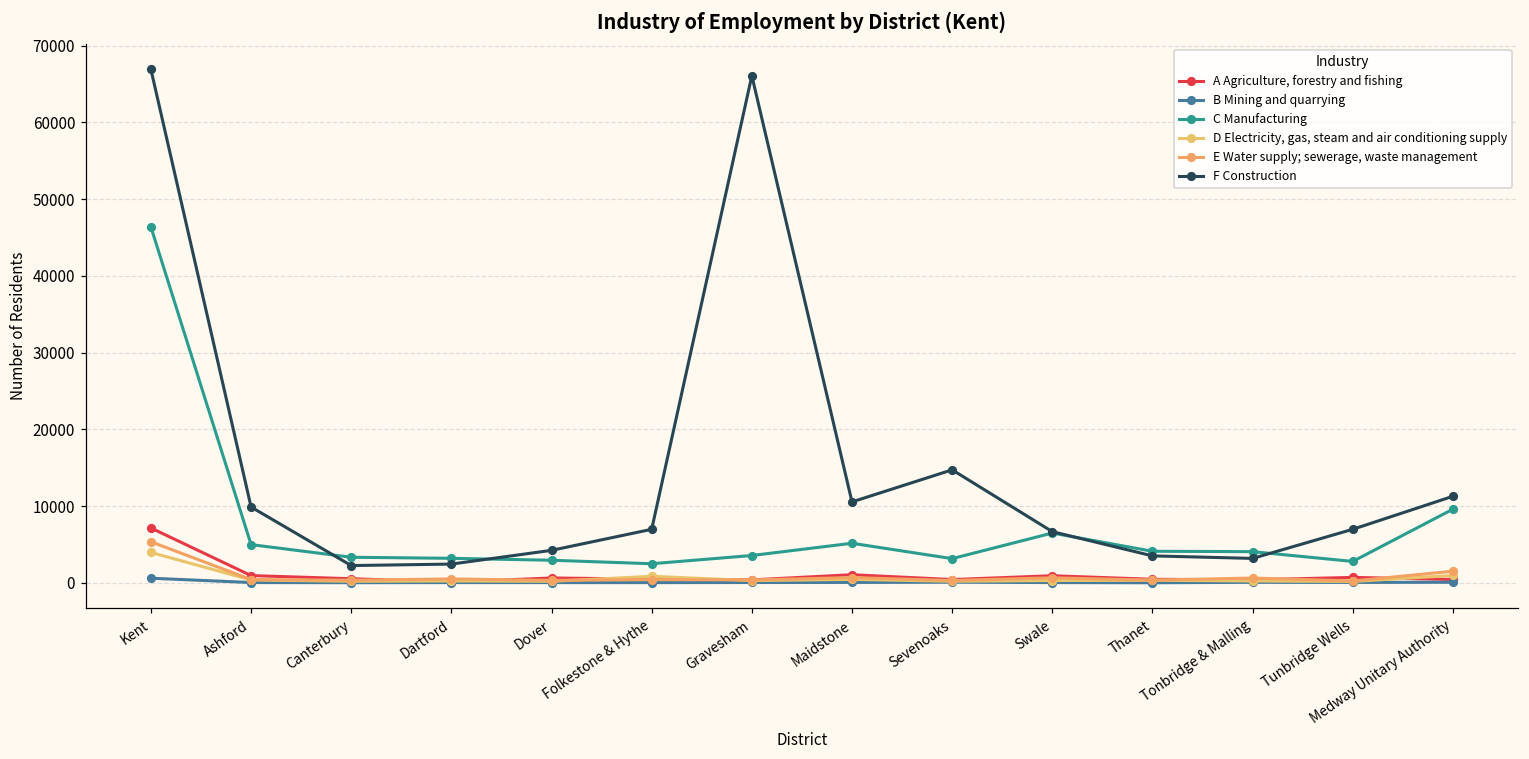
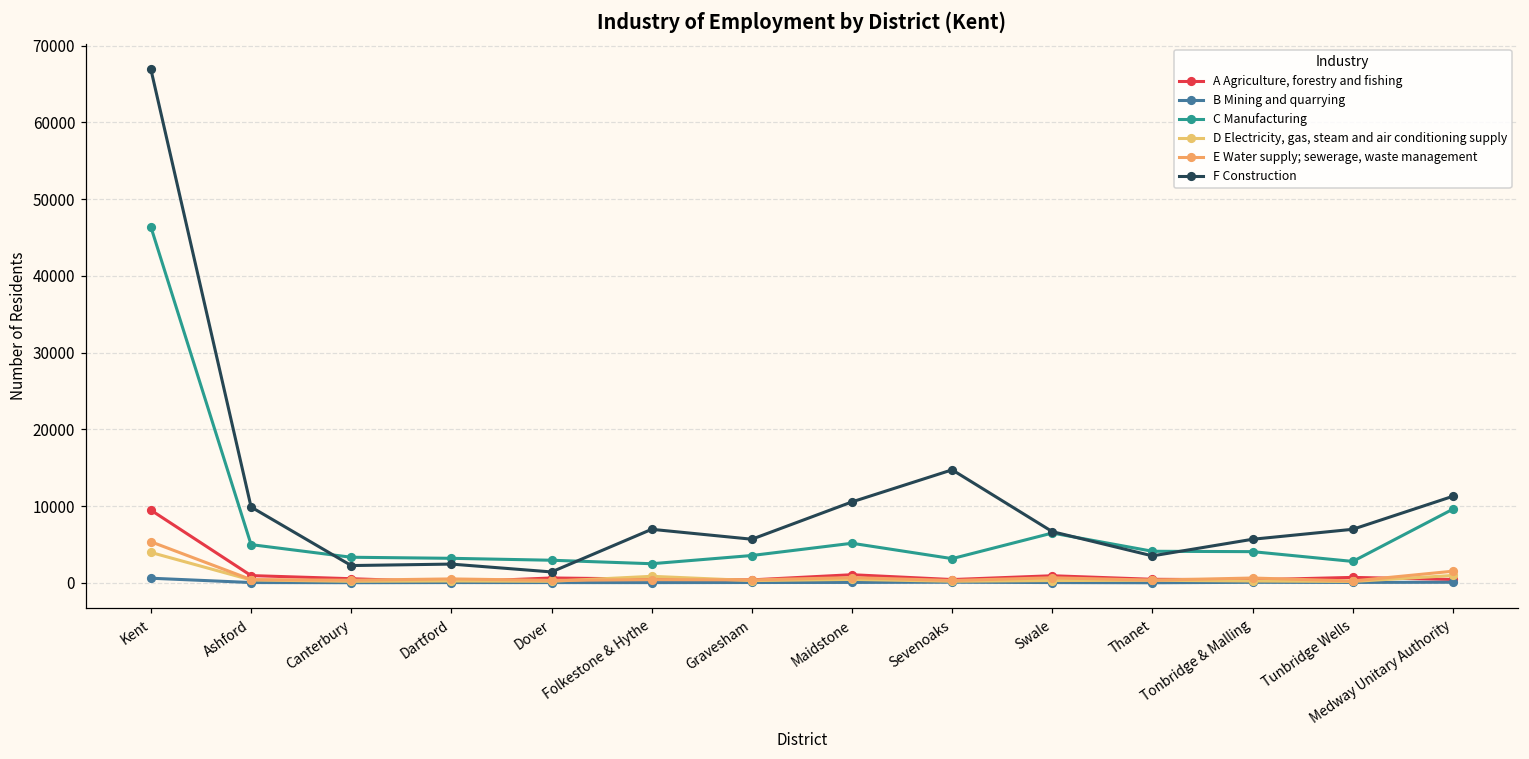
A Agriculture, forestry and fishing, Kent: 7000 -> 9000
F Construction, Dover: 4000 -> 1000
F Construction, Gravesham: 66000 -> 6000
F Construction, Tonbridge & Malling: 3000 -> 6000
